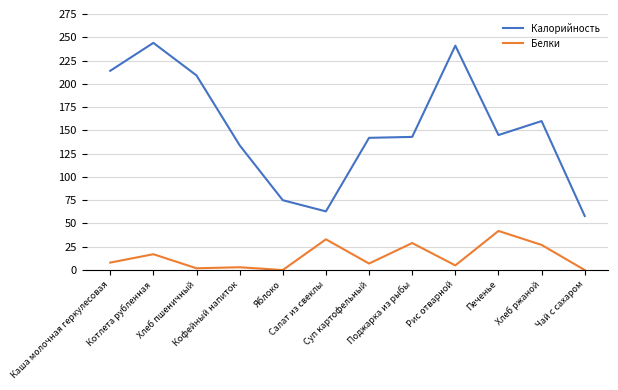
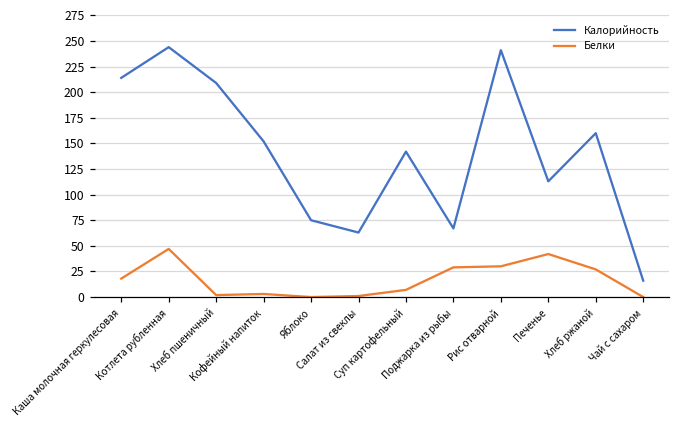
Белки, Каша молочная геркулесовая: 10 -> 20
Белки, Котлета рубленная: 20 -> 50
Калорийность, Кофейный напиток: 130 -> 150
Белки, Салат из свеклы: 30 -> 0
Калорийность, Поджарка из рыбы: 140 -> 70
Белки, Рис отварной: 10 -> 30
Калорийность, Печенье: 150 -> 110
Калорийность, Чай с сахаром: 60 -> 20
